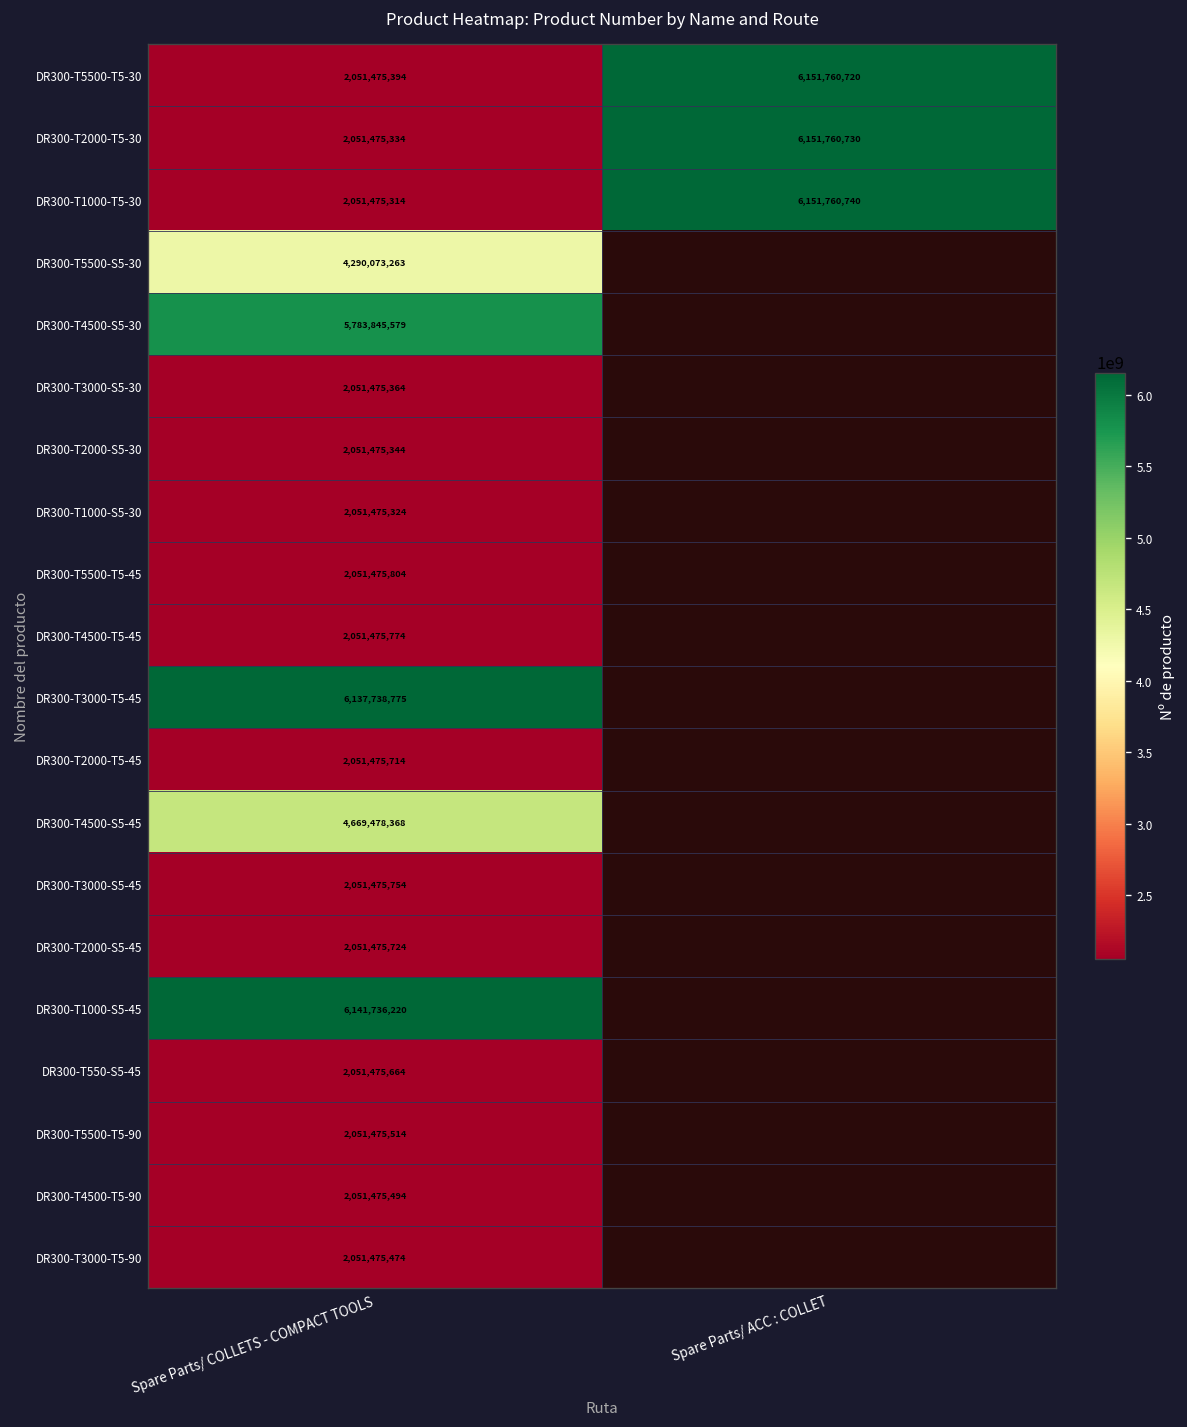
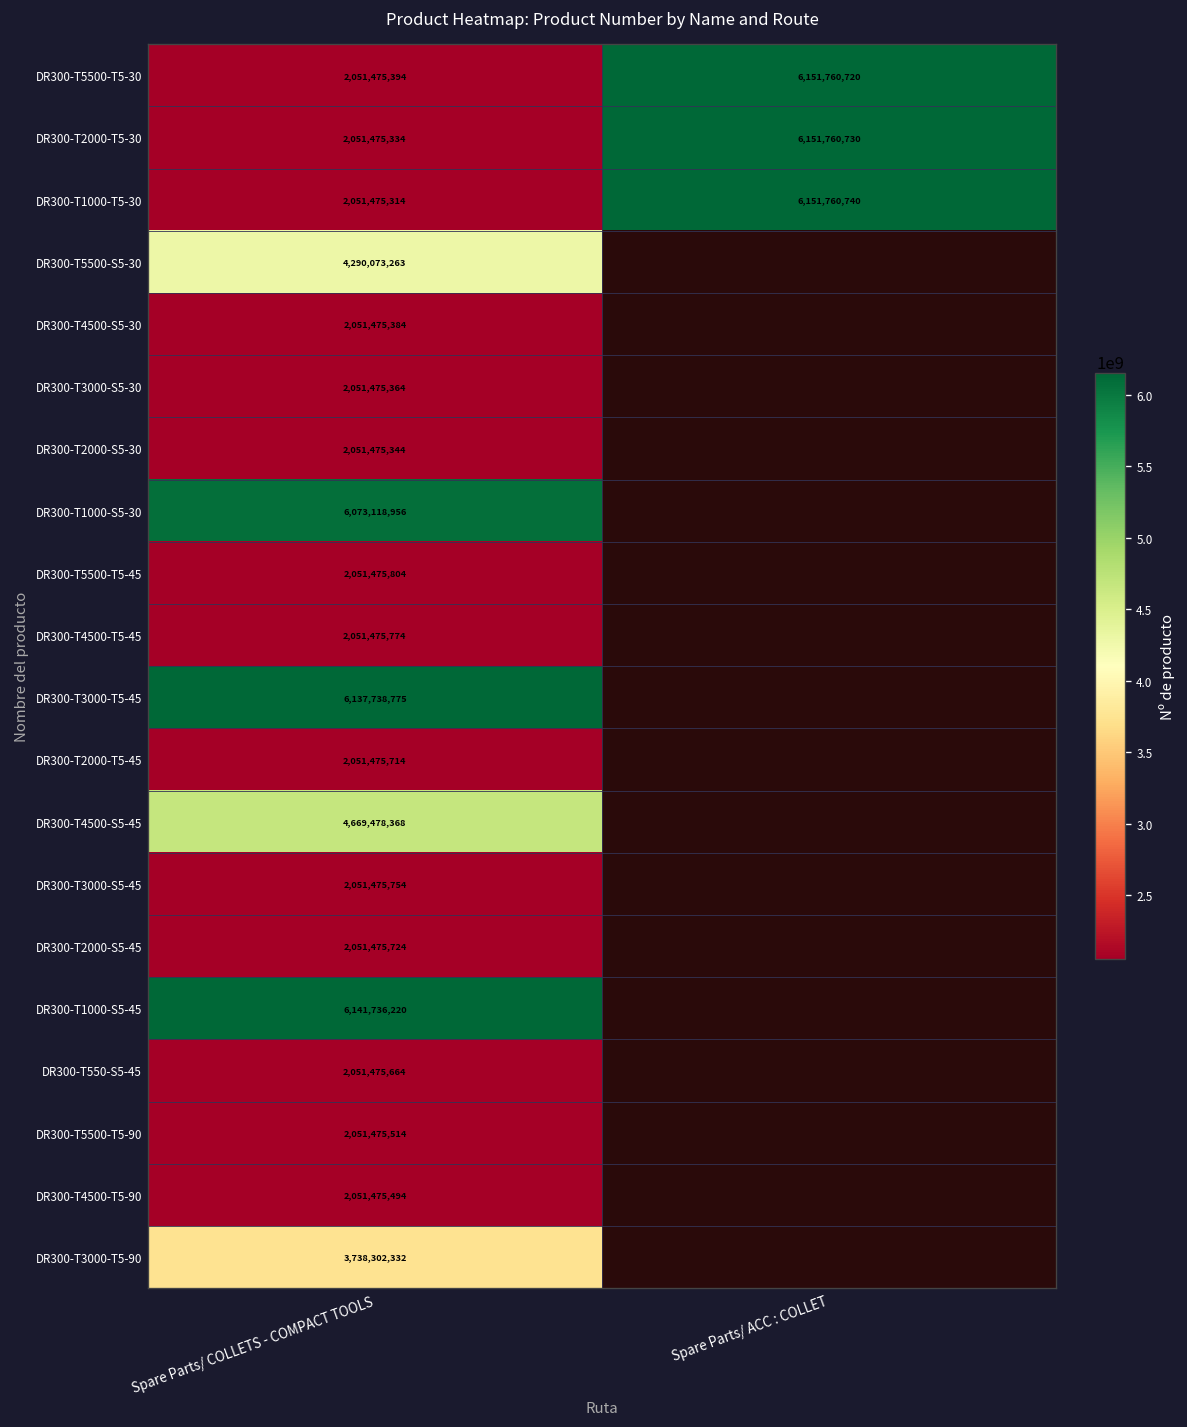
DR300-T4500-S5-30, Spare Parts/ COLLETS - COMPACT TOOLS: 5,783,845,579 -> 2,051,475,384
DR300-T1000-S5-30, Spare Parts/ COLLETS - COMPACT TOOLS: 2,051,475,324 -> 6,073,118,956
DR300-T3000-T5-90, Spare Parts/ COLLETS - COMPACT TOOLS: 2,051,475,474 -> 3,738,302,332
